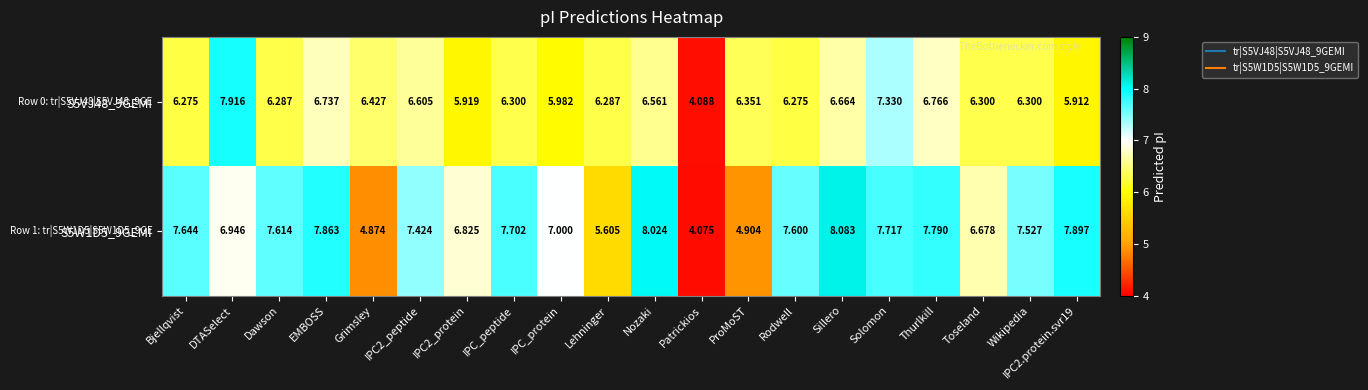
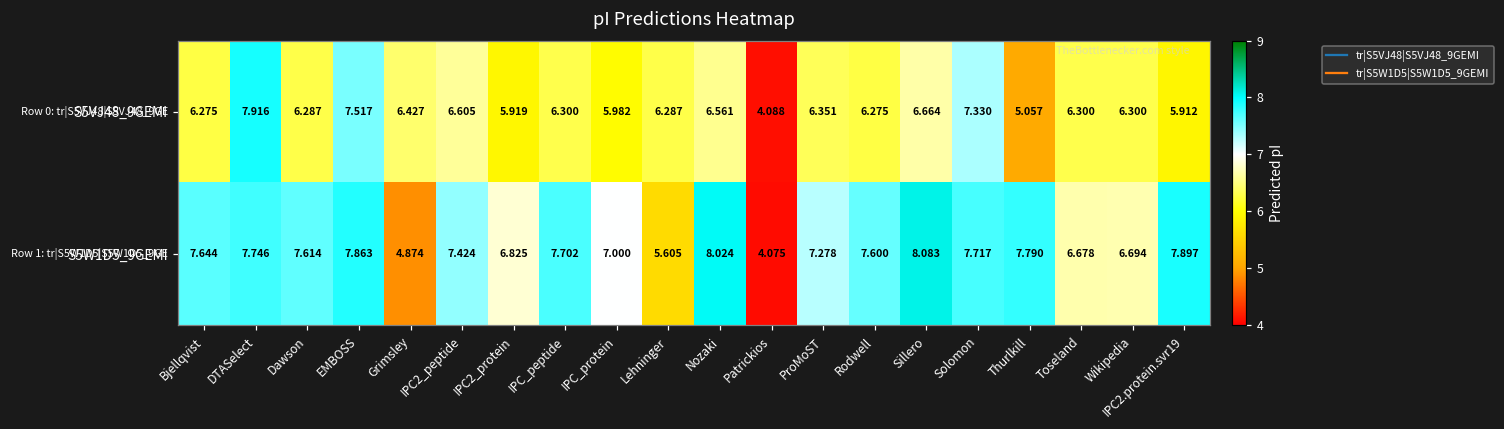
S5VJ48_9GEMI, EMBOSS: 6.737 -> 7.517
S5VJ48_9GEMI, Thurlkill: 6.766 -> 5.057
S5W1D5_9GEMI, DTASelect: 6.946 -> 7.746
S5W1D5_9GEMI, ProMoST: 4.904 -> 7.278
S5W1D5_9GEMI, Wikipedia: 7.527 -> 6.694
